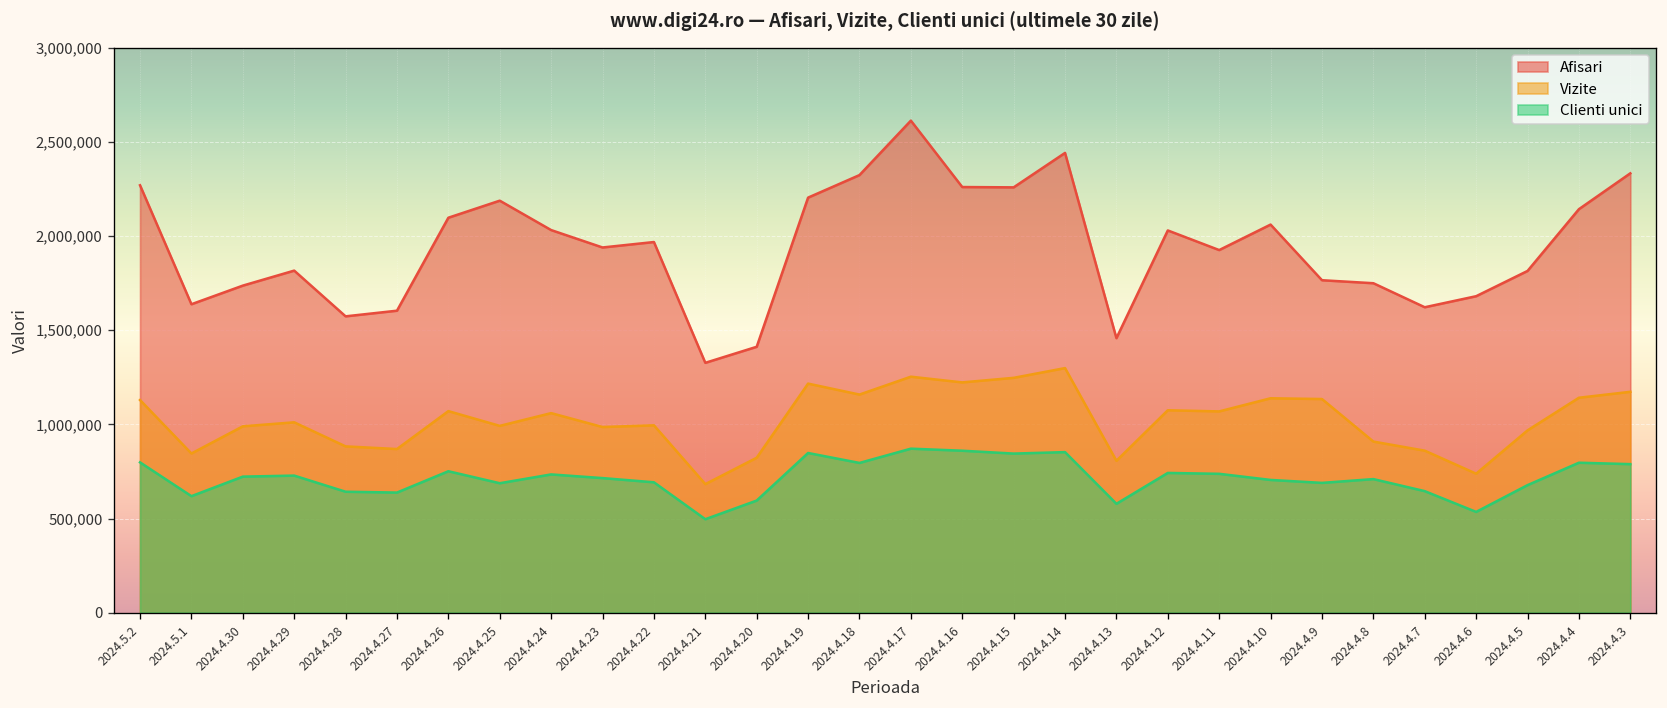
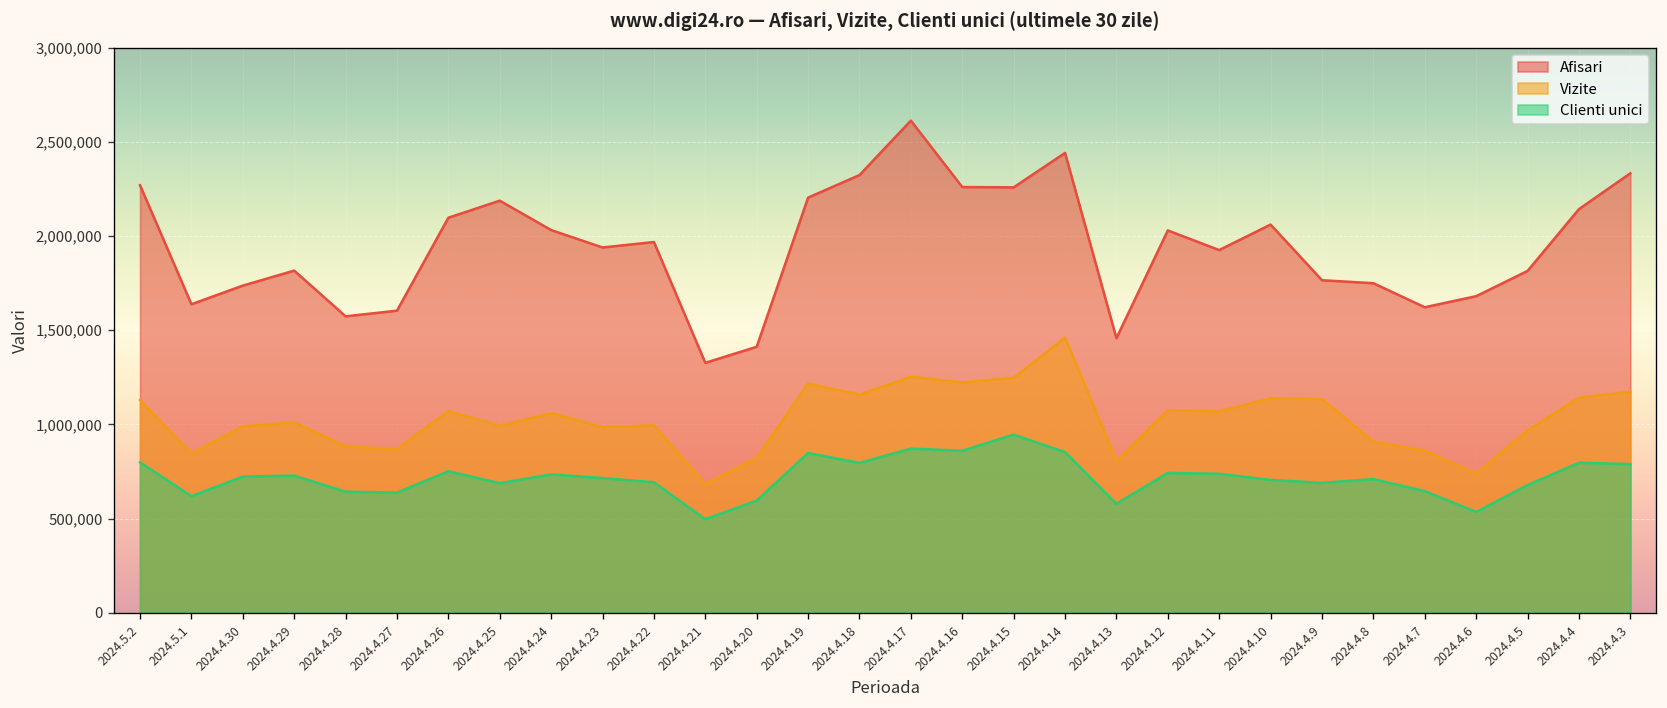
Clienti unici, 2024.4.15: 840,000 -> 950,000
Vizite, 2024.4.14: 1,300,000 -> 1,460,000
